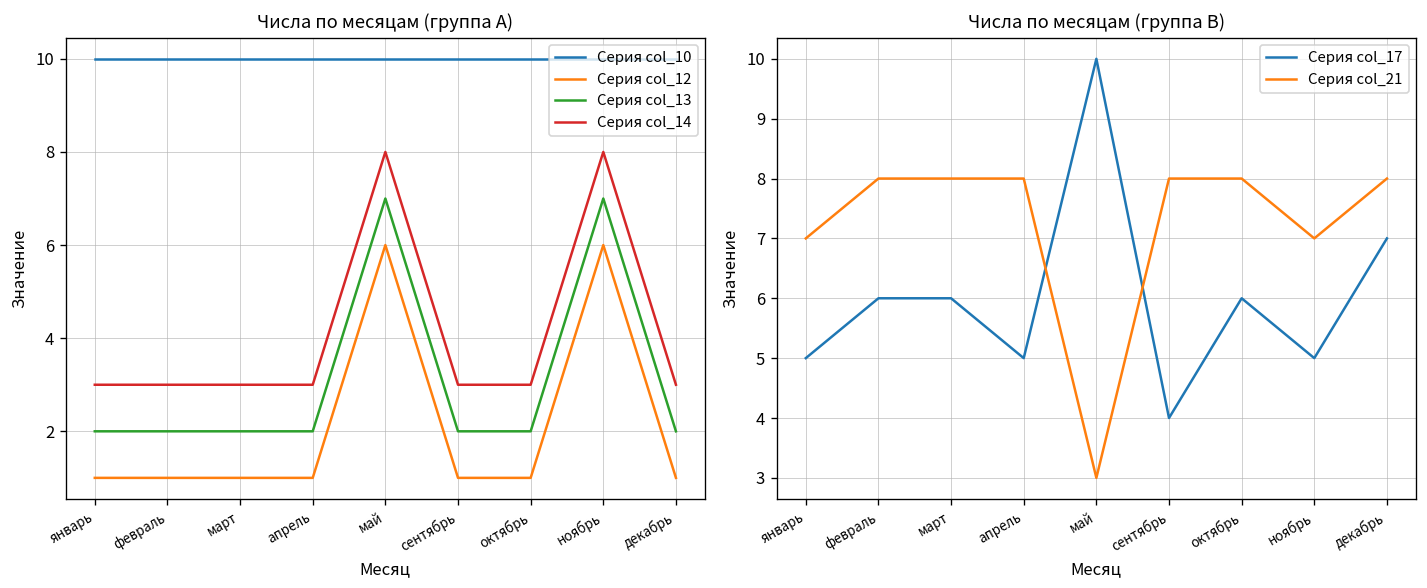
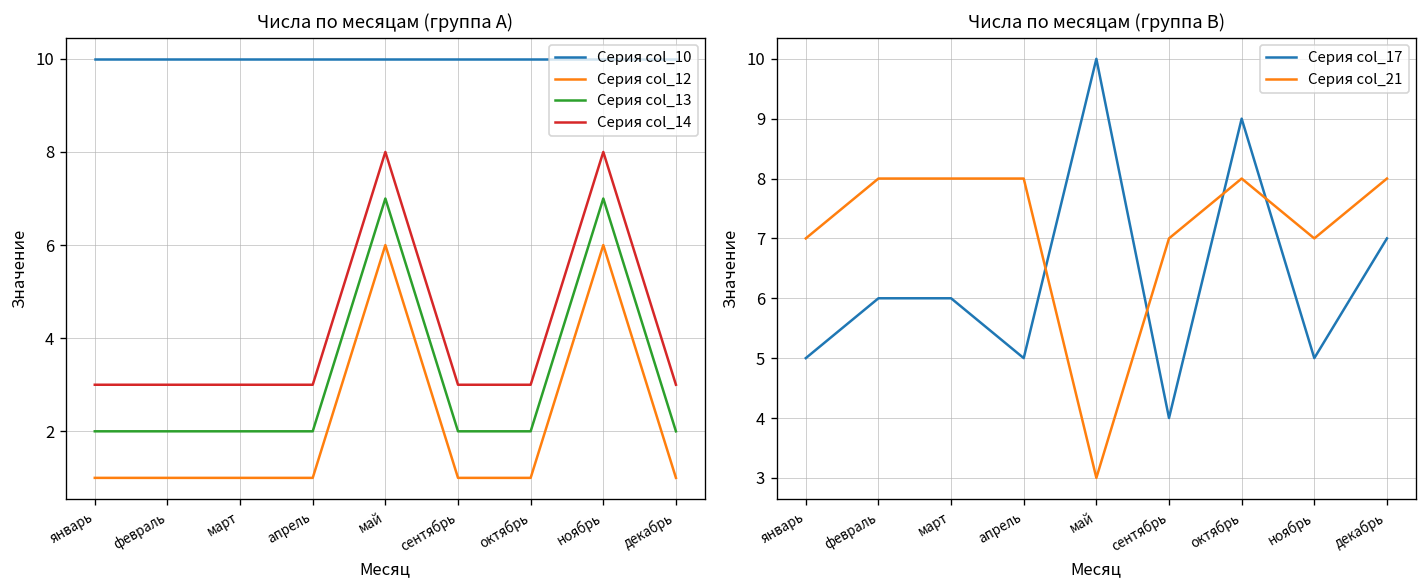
Числа по месяцам (группа B), Серия col_21, сентябрь: 8 -> 7
Числа по месяцам (группа B), Серия col_17, октябрь: 6 -> 9
